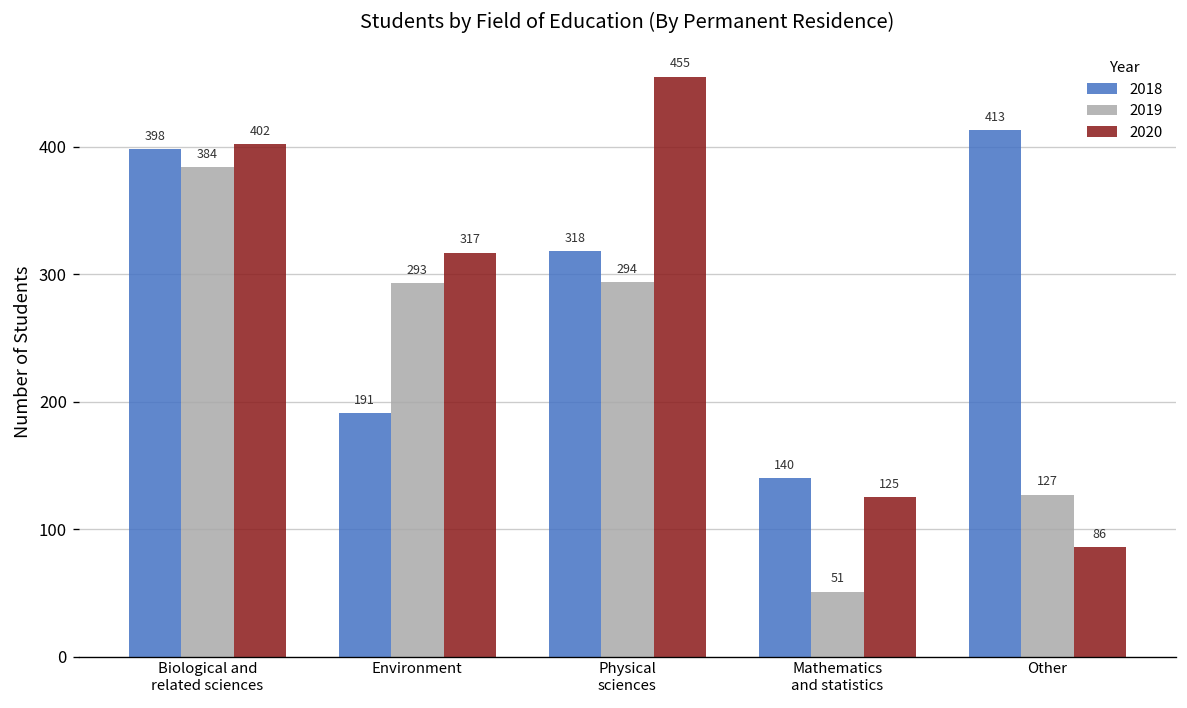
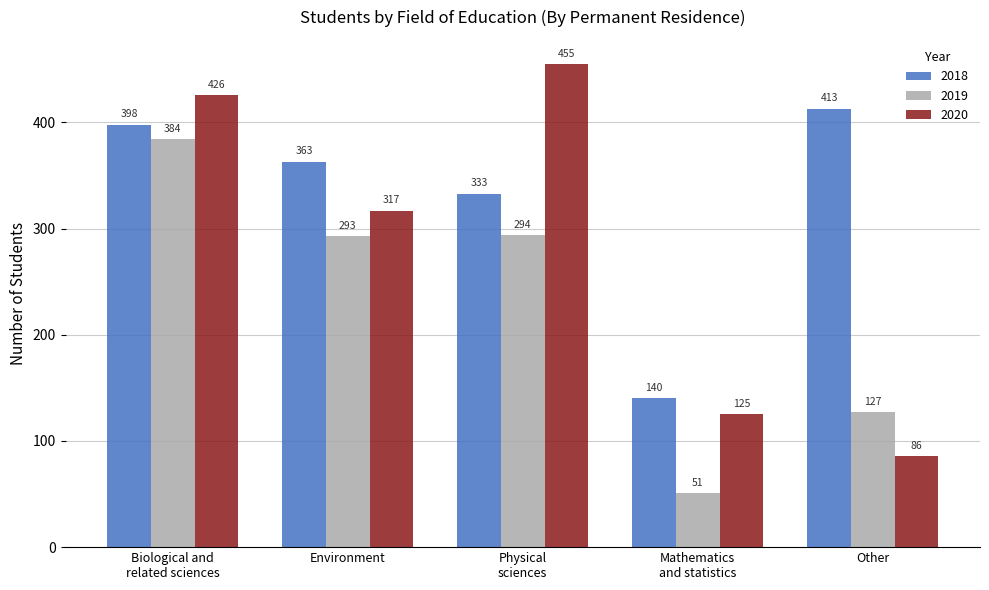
2020, Biological and related sciences: 402 -> 426
2018, Environment: 191 -> 363
2018, Physical sciences: 318 -> 333
